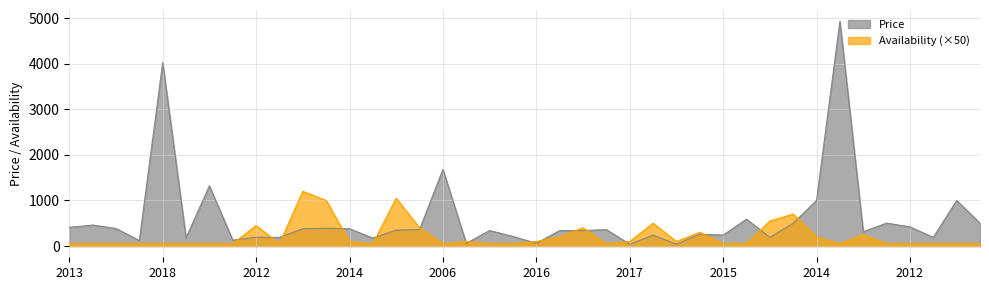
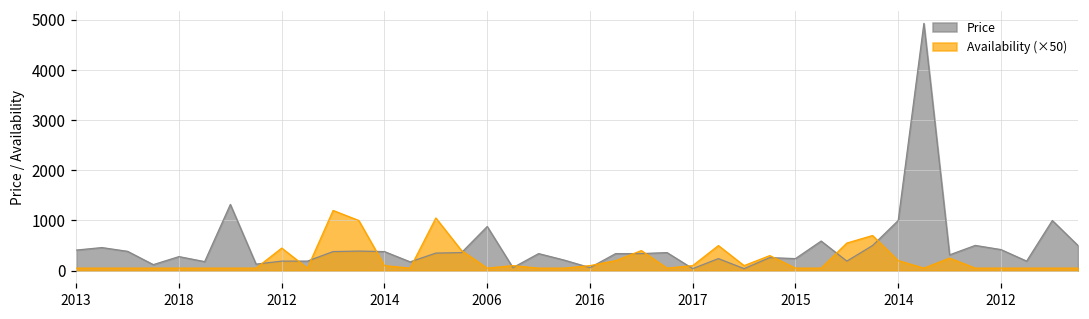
Price, 2018: 4000 -> 300
Price, 2006: 1700 -> 900
